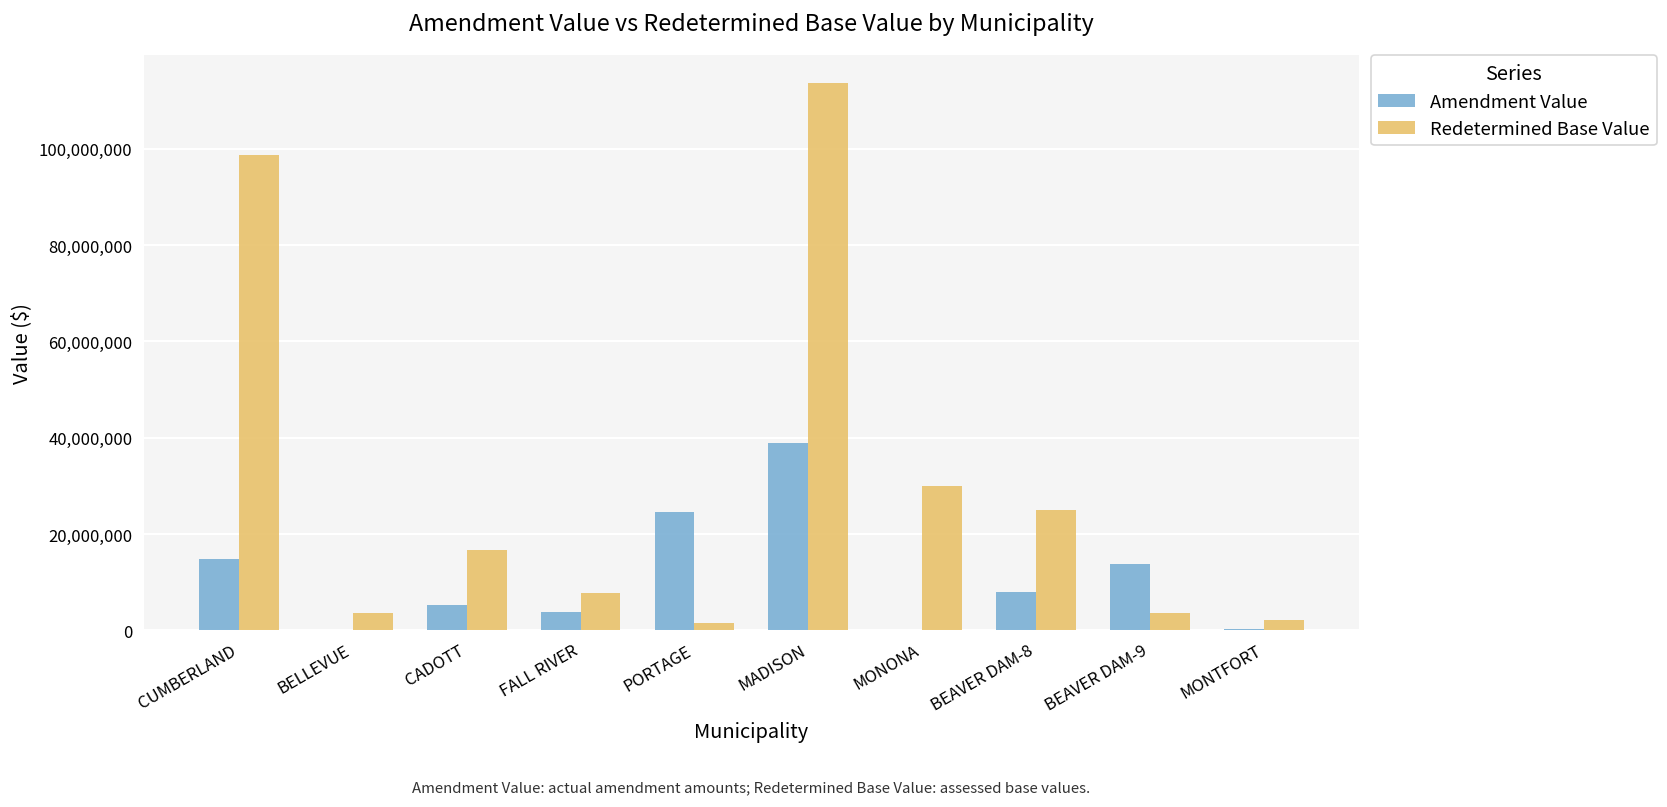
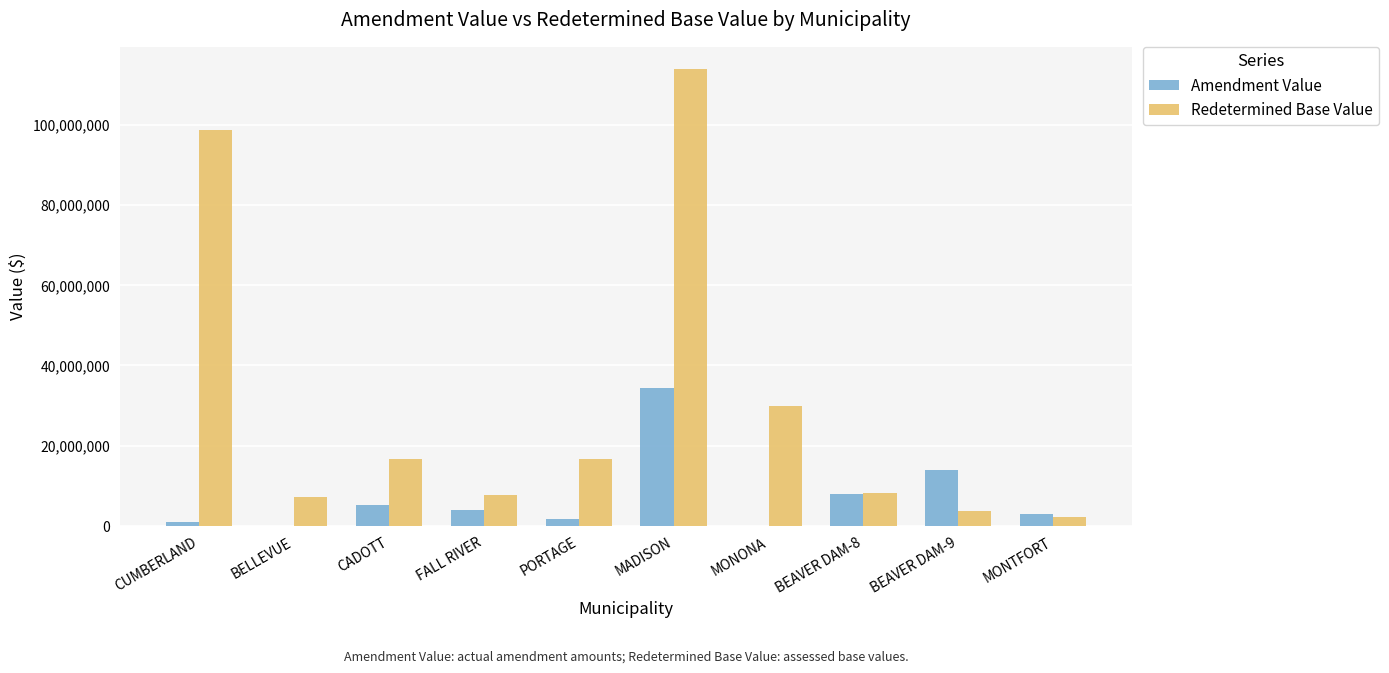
Amendment Value, CUMBERLAND: 15,000,000 -> 1,000,000
Redetermined Base Value, BELLEVUE: 4,000,000 -> 7,000,000
Amendment Value, PORTAGE: 25,000,000 -> 2,000,000
Redetermined Base Value, PORTAGE: 2,000,000 -> 17,000,000
Amendment Value, MADISON: 39,000,000 -> 34,000,000
Redetermined Base Value, BEAVER DAM-8: 25,000,000 -> 8,000,000
Amendment Value, MONTFORT: 0 -> 3,000,000
